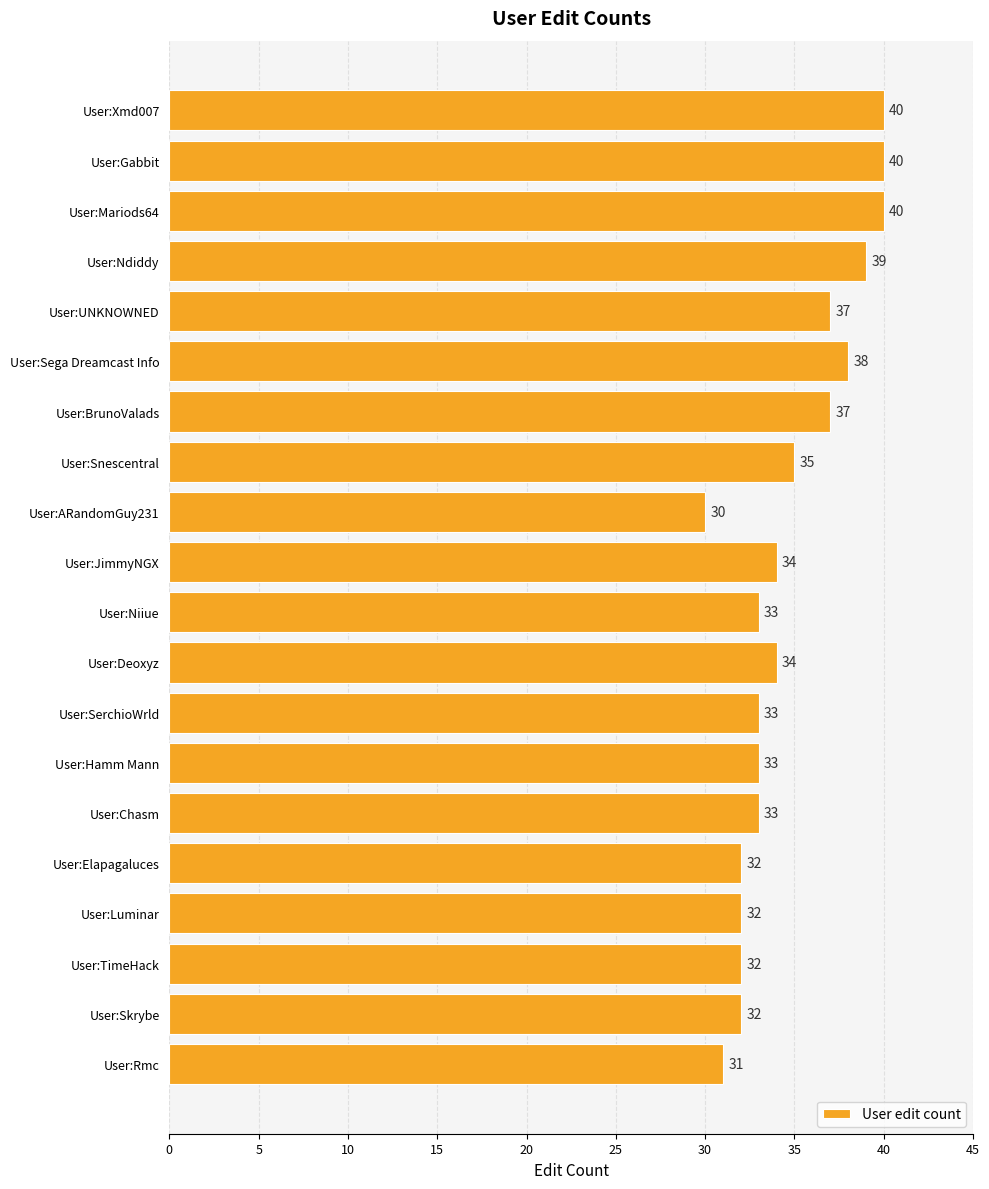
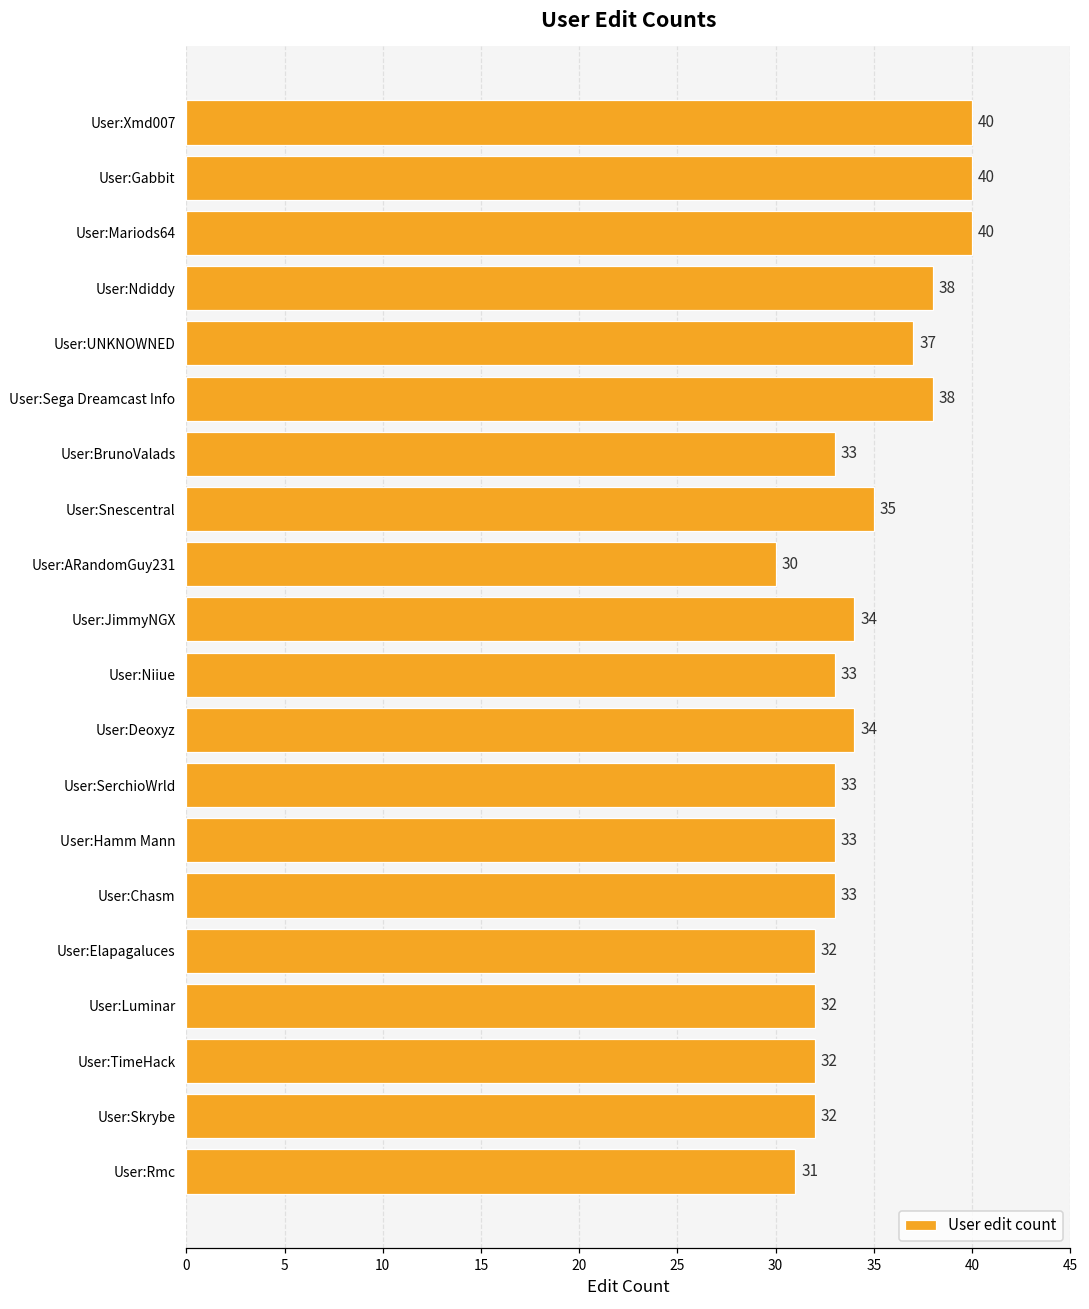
User:Ndiddy: 39 -> 38
User:BrunoValads: 37 -> 33
